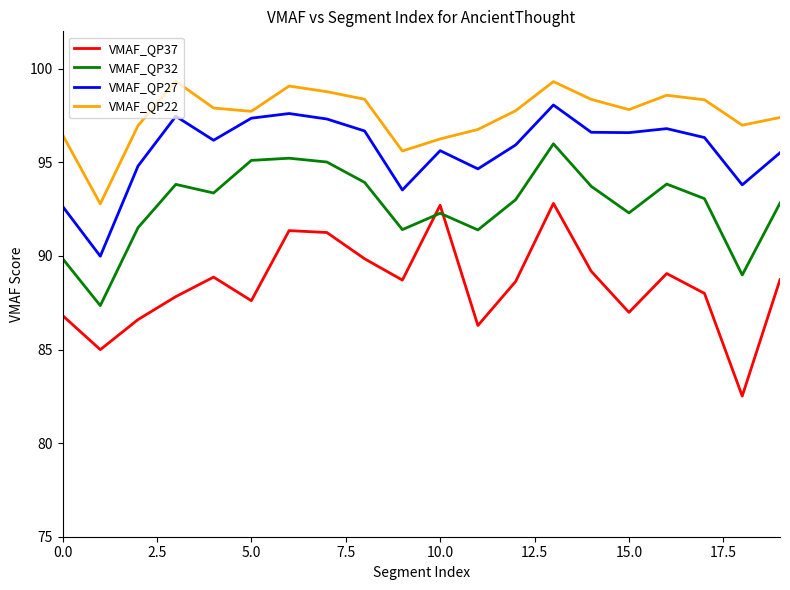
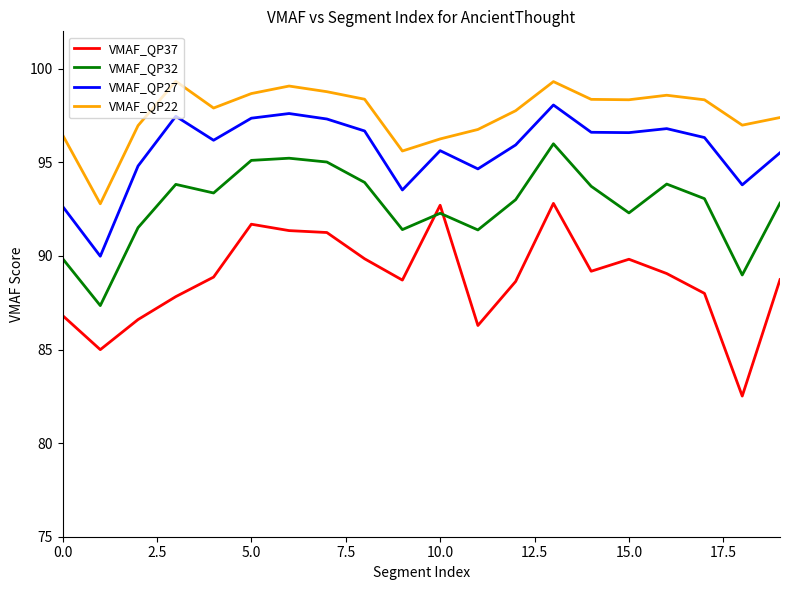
VMAF_QP37, 5.0: 87.6 -> 91.7
VMAF_QP22, 5.0: 97.7 -> 98.7
VMAF_QP37, 15.0: 87.0 -> 89.8
VMAF_QP22, 15.0: 97.8 -> 98.3
